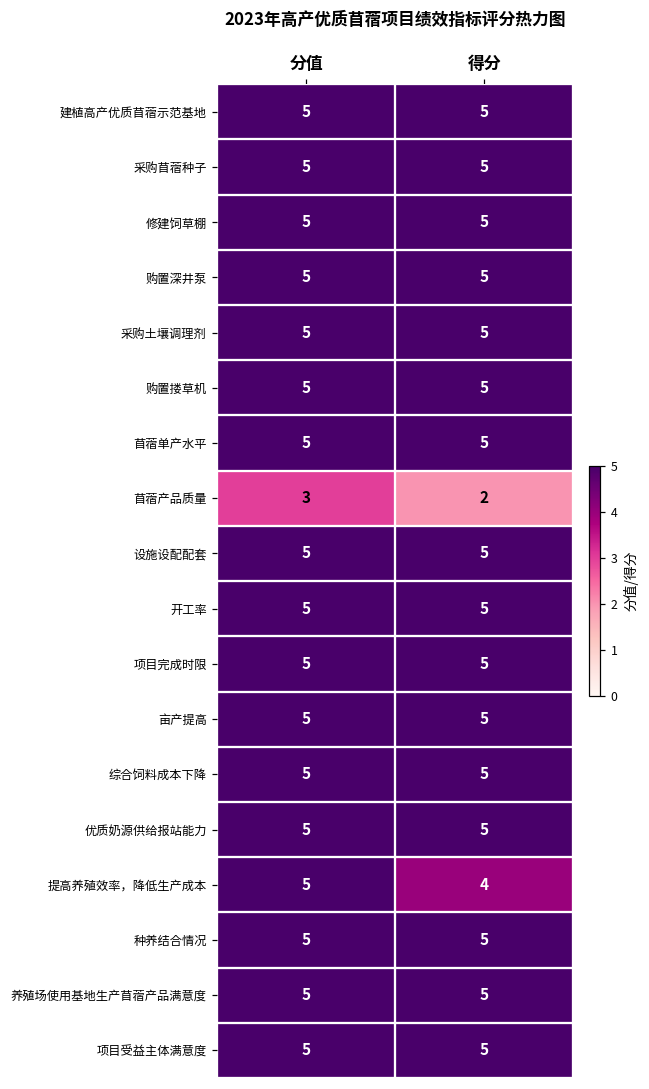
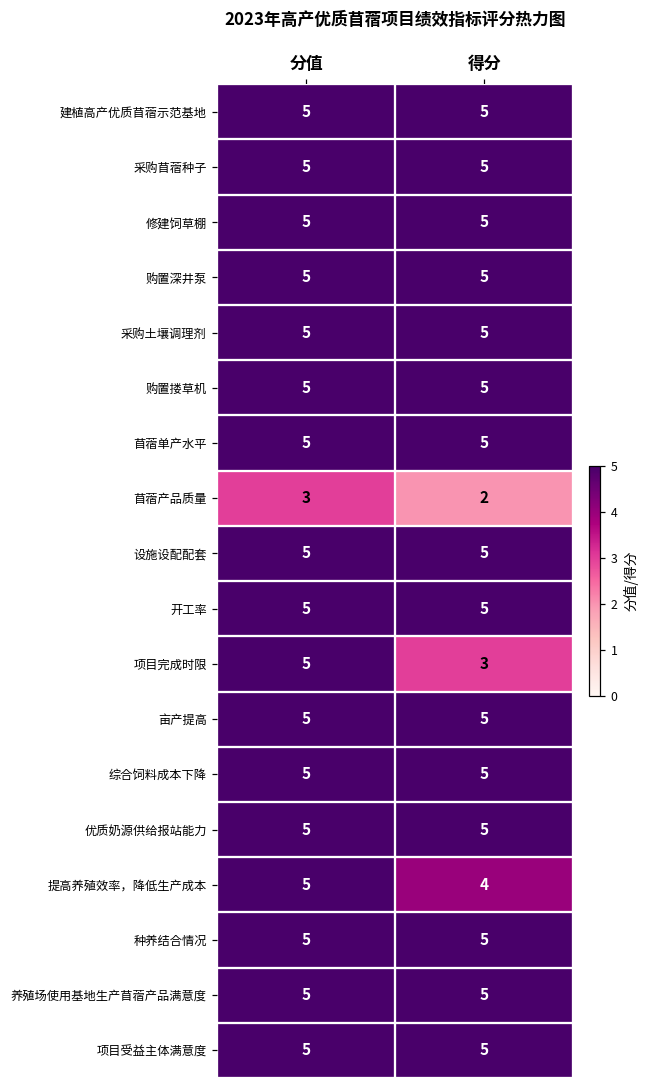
项目完成时限, 得分: 5 -> 3
